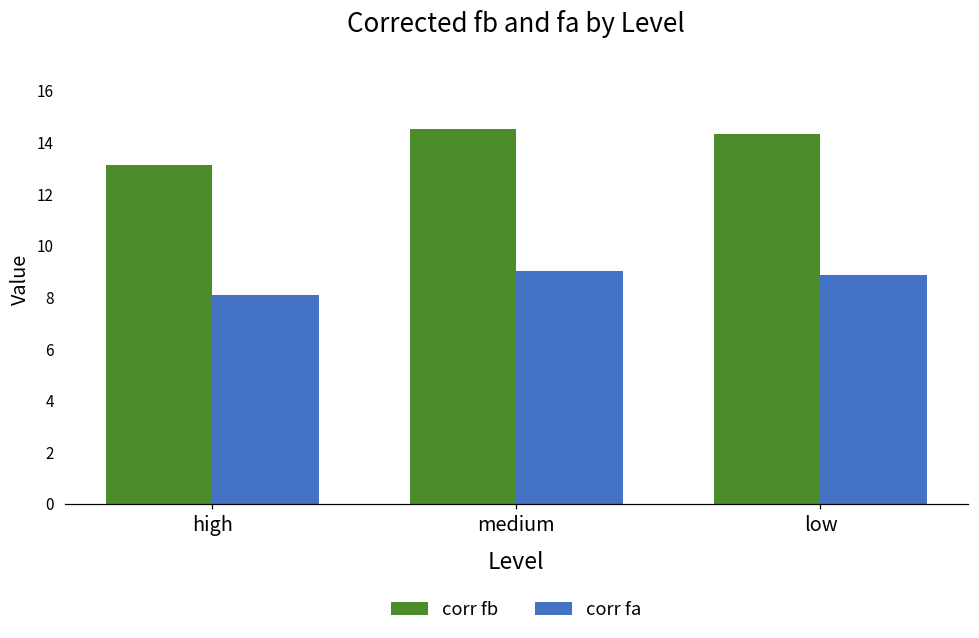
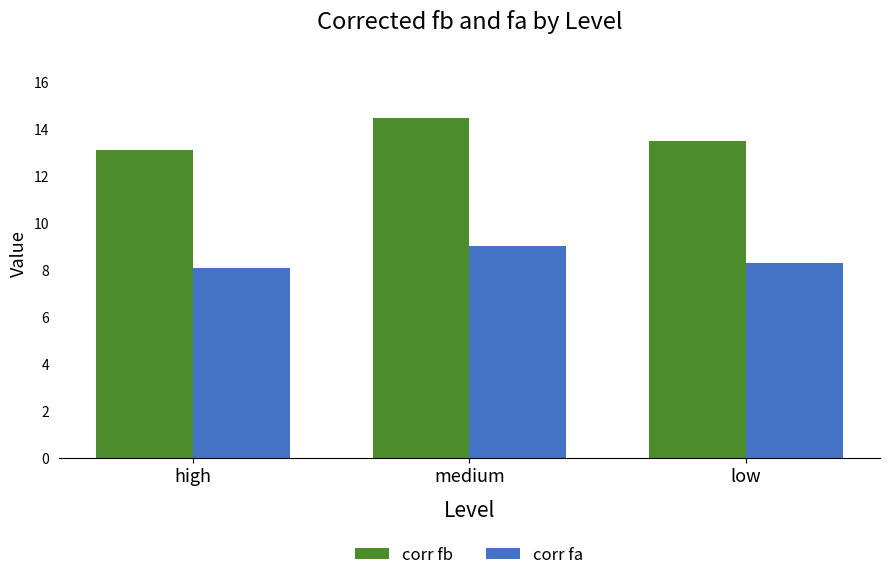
corr fb, low: 14.3 -> 13.5
corr fa, low: 8.9 -> 8.3
